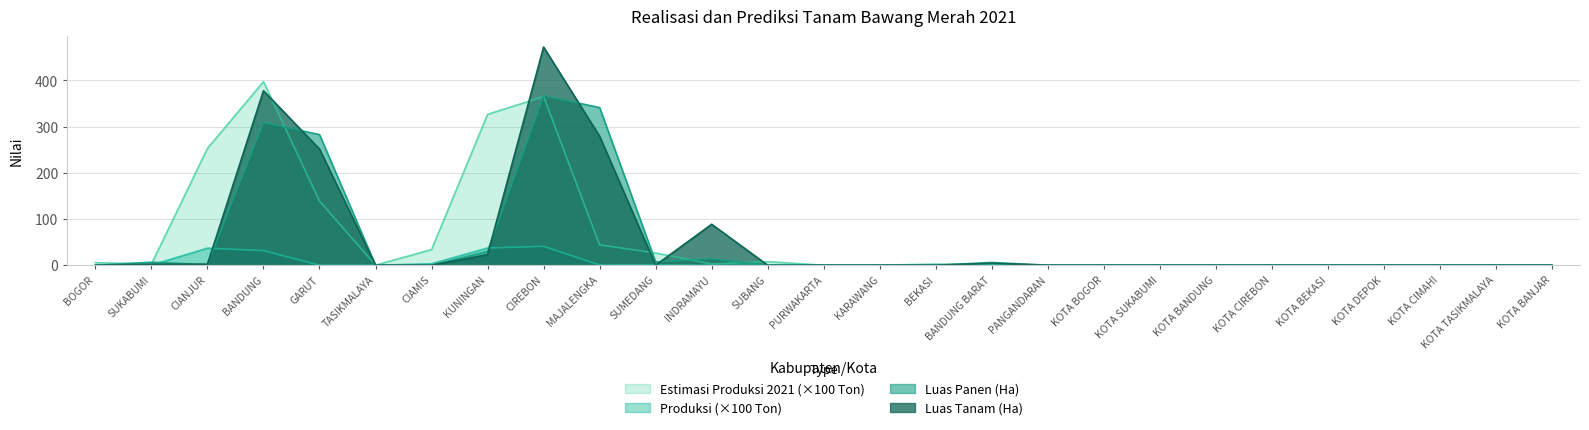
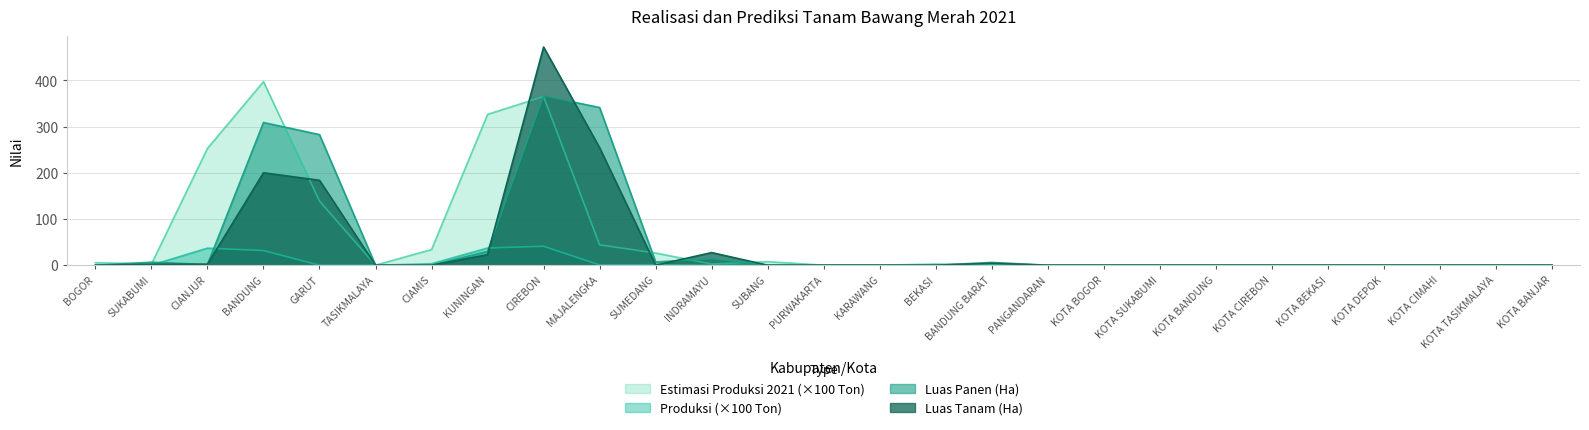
Luas Tanam (Ha), BANDUNG: 380 -> 200
Luas Tanam (Ha), GARUT: 250 -> 180
Luas Tanam (Ha), MAJALENGKA: 280 -> 250
Luas Tanam (Ha), INDRAMAYU: 90 -> 30
